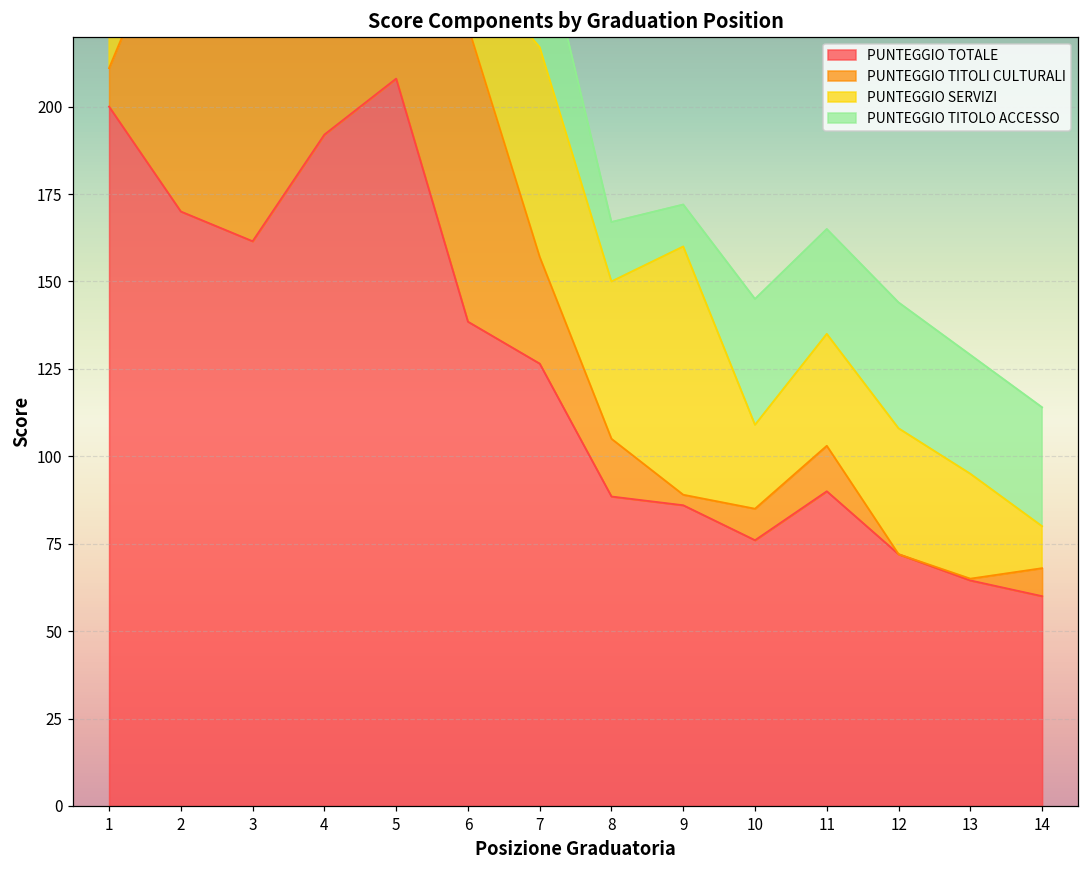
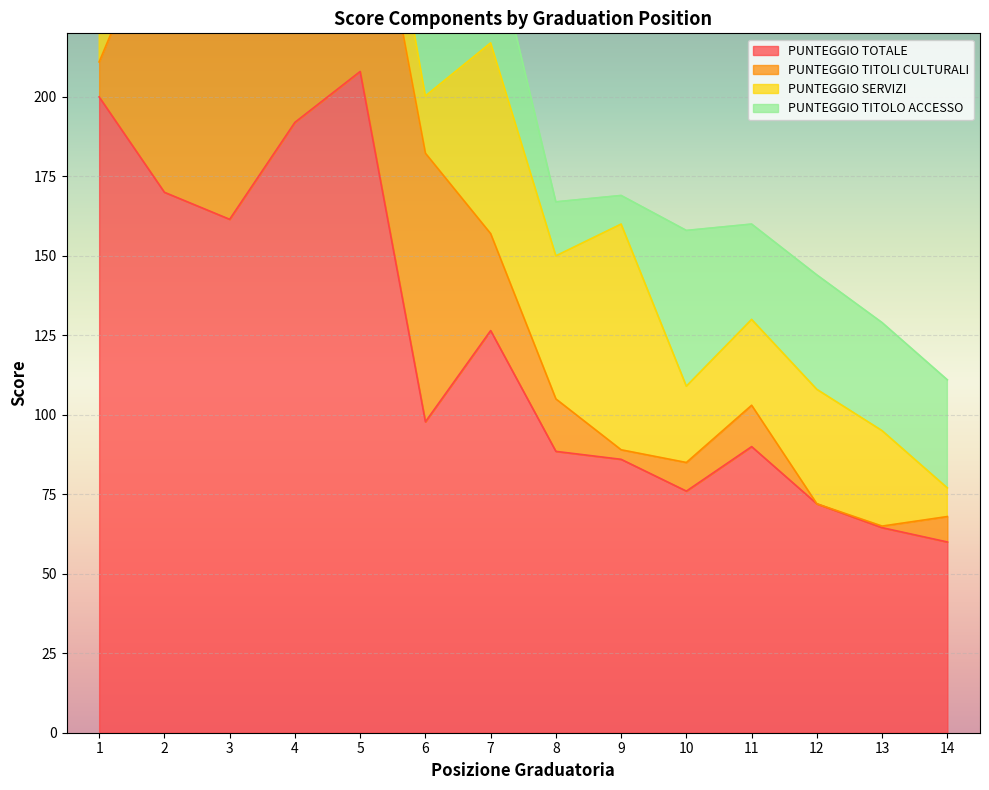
PUNTEGGIO TOTALE, 6: 139 -> 98
PUNTEGGIO TITOLO ACCESSO, 9: 12 -> 9
PUNTEGGIO TITOLO ACCESSO, 10: 36 -> 49
PUNTEGGIO SERVIZI, 11: 32 -> 27
PUNTEGGIO SERVIZI, 14: 12 -> 9
